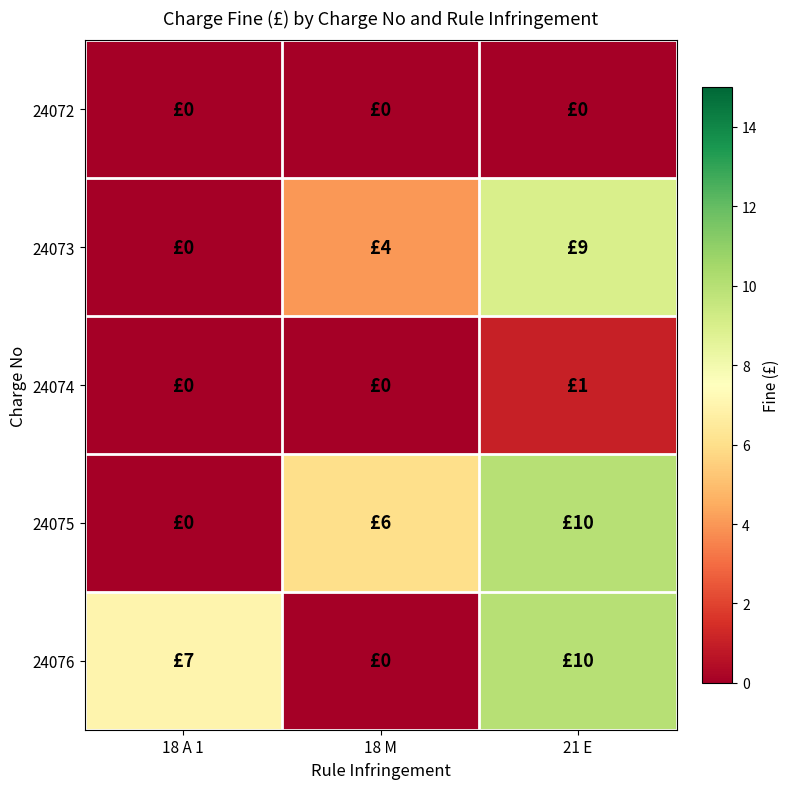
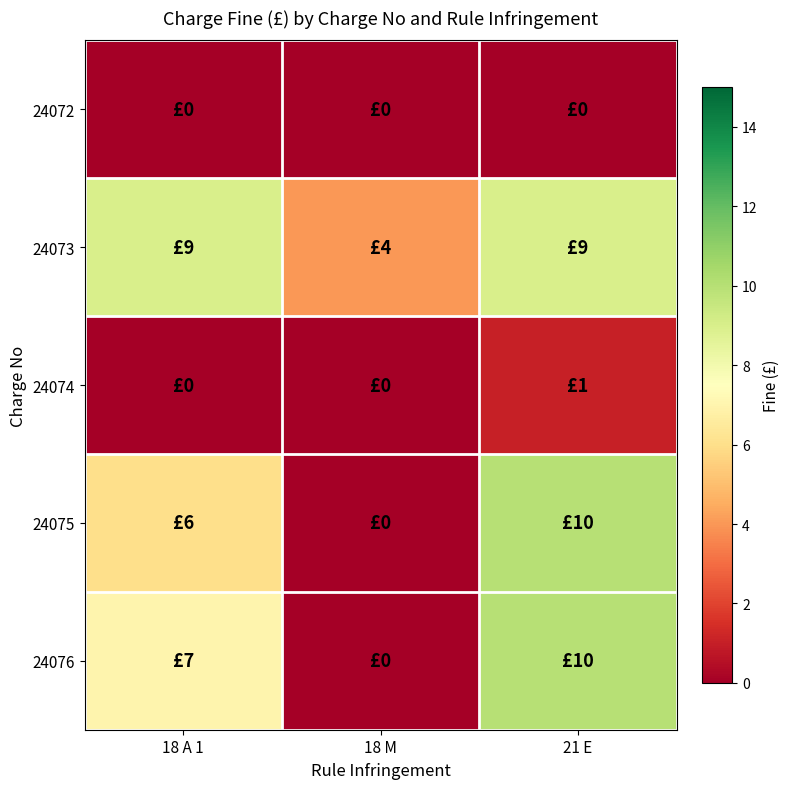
24073, 18 A 1: £0 -> £9
24075, 18 A 1: £0 -> £6
24075, 18 M: £6 -> £0
